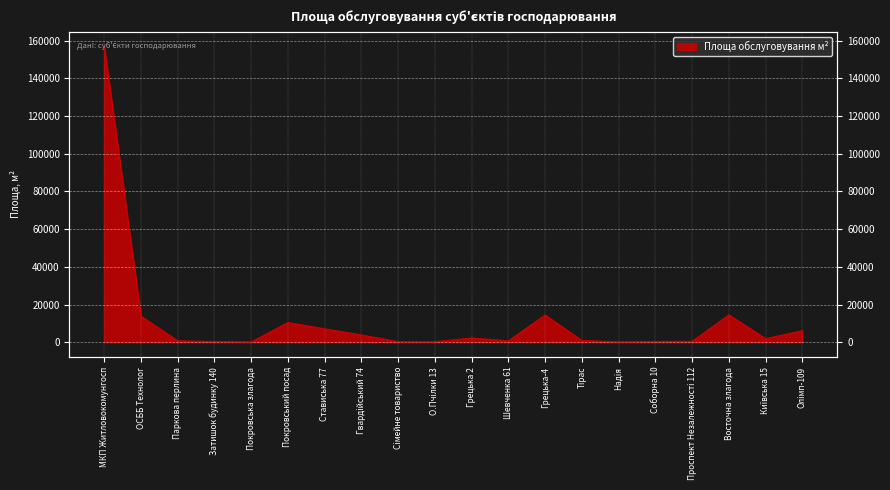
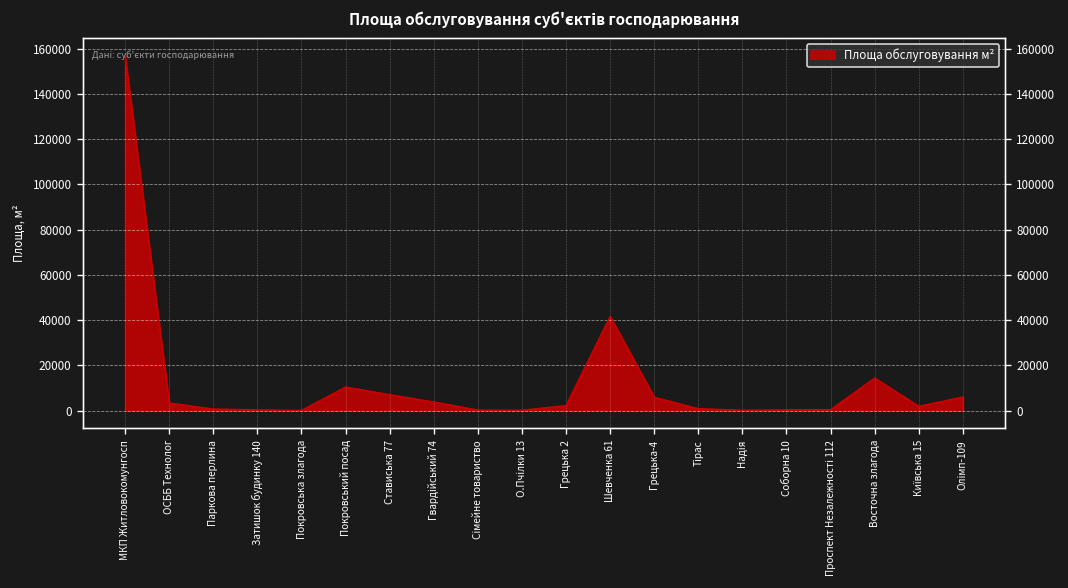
ОСББ Технолог: 14000 -> 3000
Шевченка 61: 1000 -> 42000
Грецька-4: 14000 -> 6000
